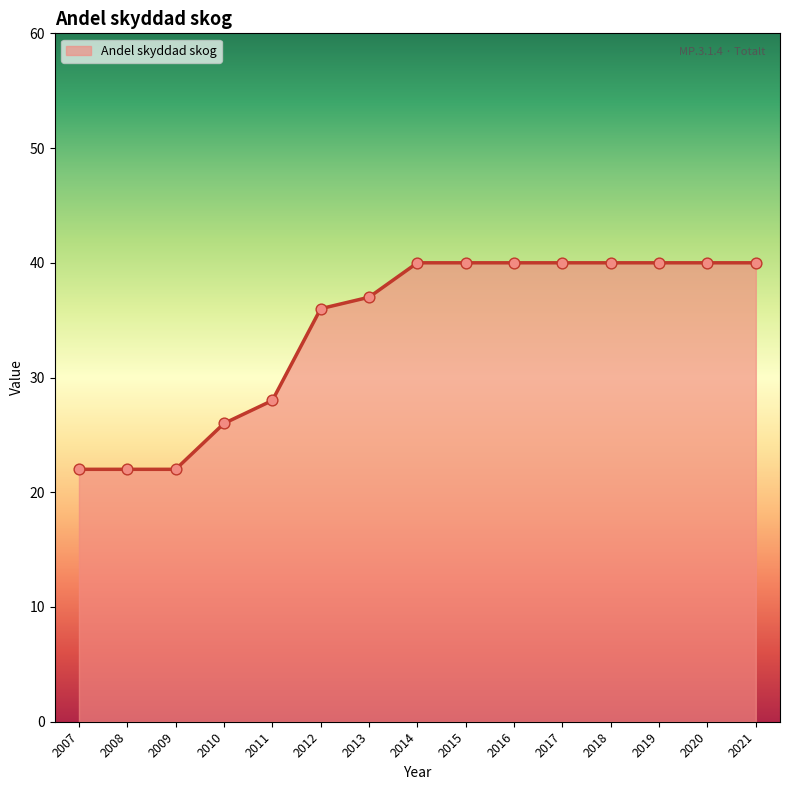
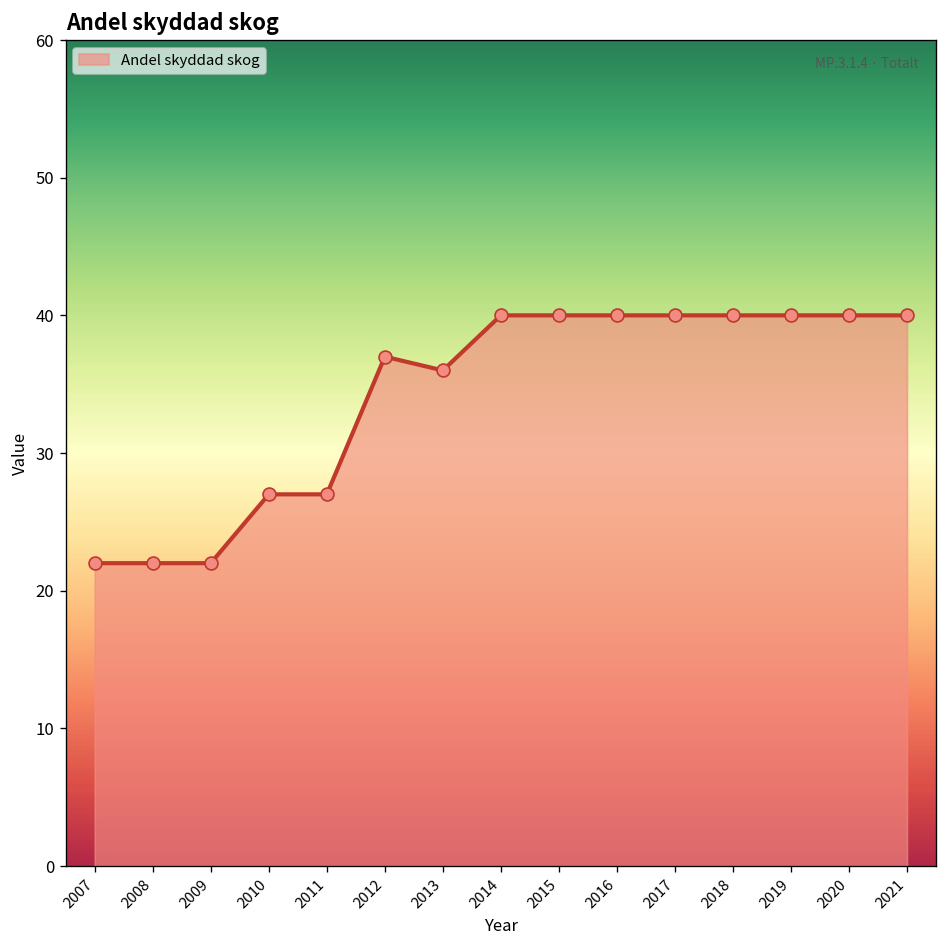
2010: 26 -> 27
2011: 28 -> 27
2012: 36 -> 37
2013: 37 -> 36
